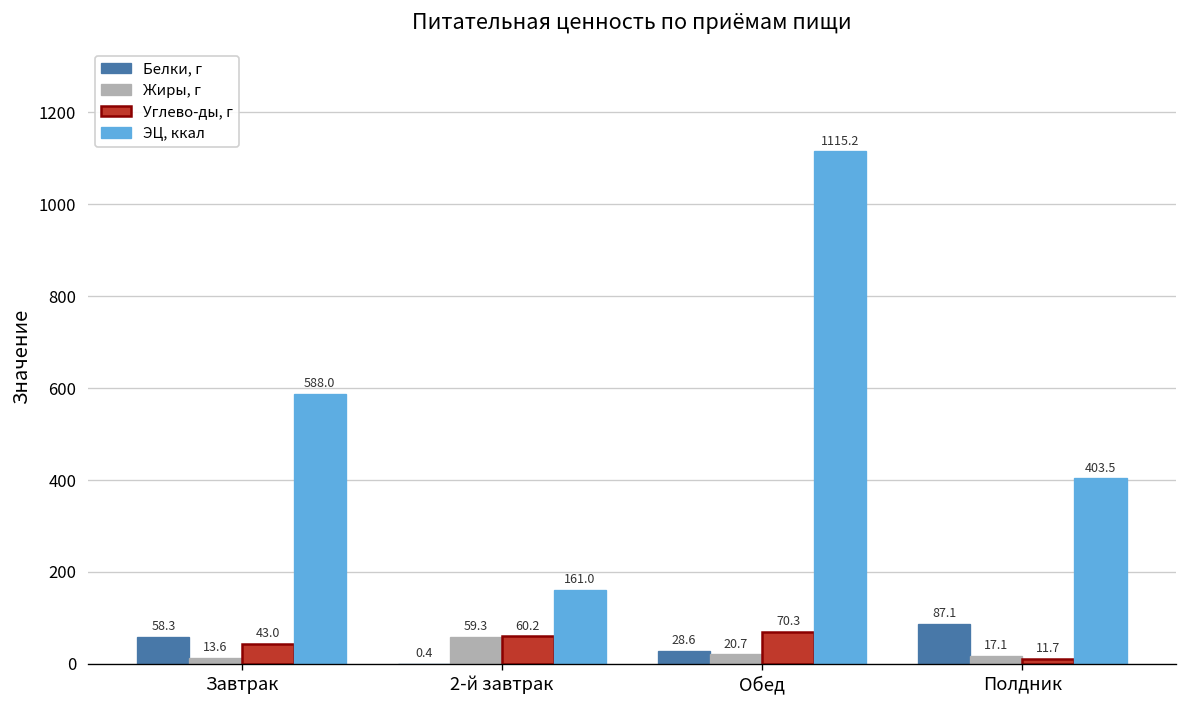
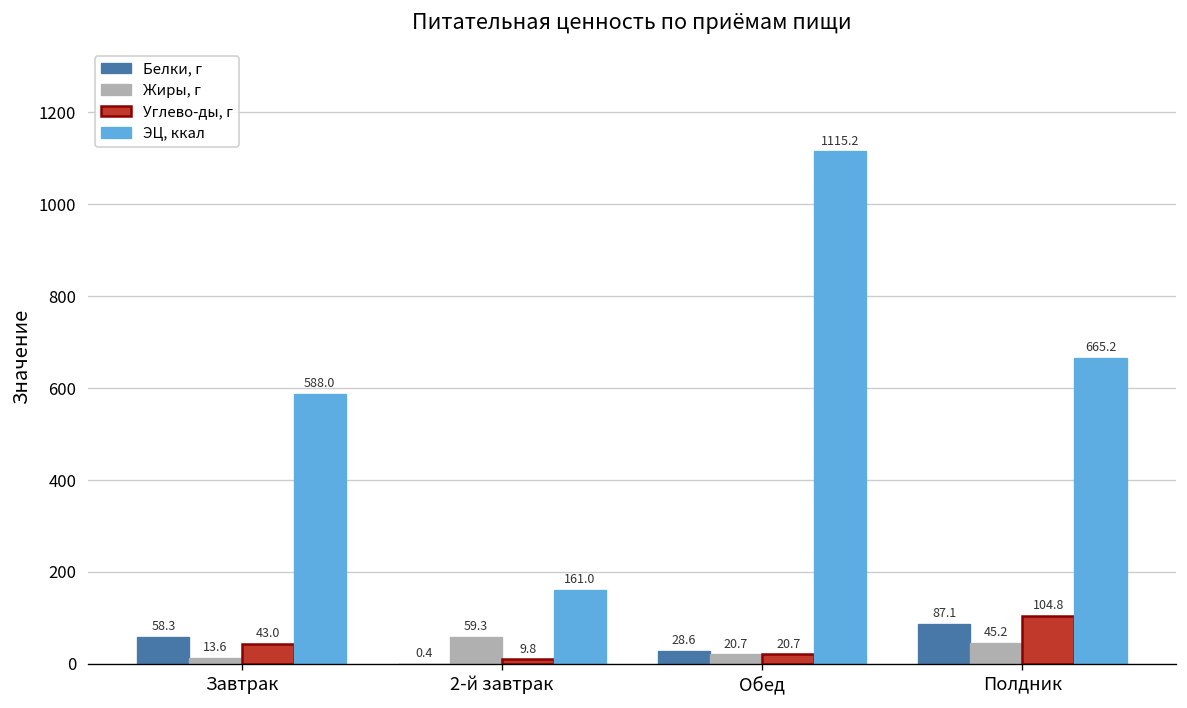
Углево-ды, г, 2-й завтрак: 60.2 -> 9.8
Углево-ды, г, Обед: 70.3 -> 20.7
Жиры, г, Полдник: 17.1 -> 45.2
Углево-ды, г, Полдник: 11.7 -> 104.8
ЭЦ, ккал, Полдник: 403.5 -> 665.2
